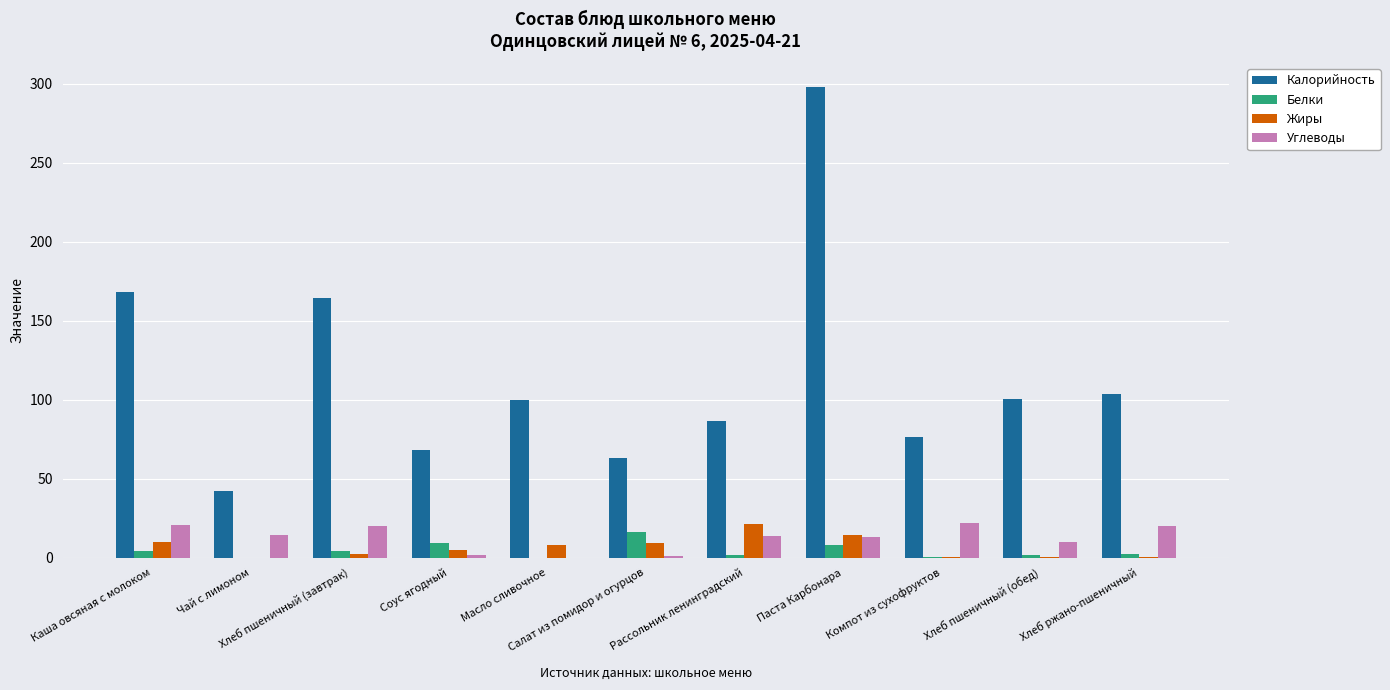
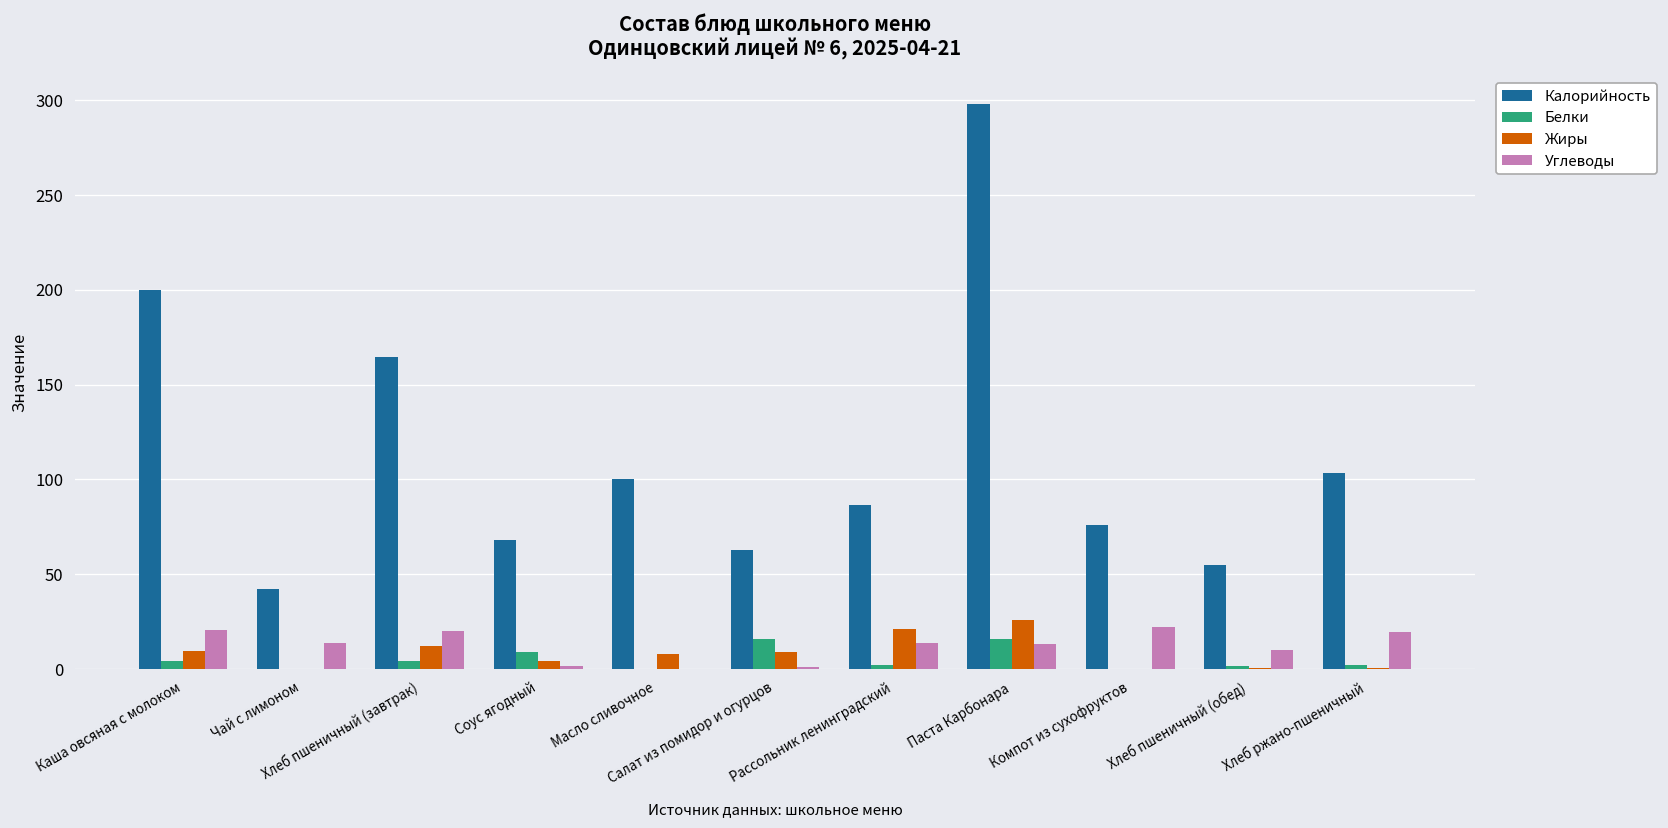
Калорийность, Каша овсяная с молоком: 168 -> 200
Жиры, Хлеб пшеничный (завтрак): 2 -> 12
Белки, Паста Карбонара: 8 -> 16
Жиры, Паста Карбонара: 14 -> 26
Калорийность, Хлеб пшеничный (обед): 100 -> 55
